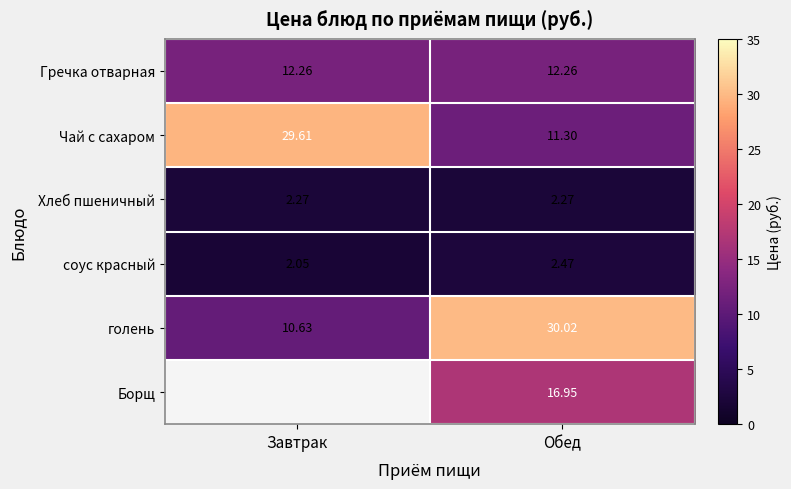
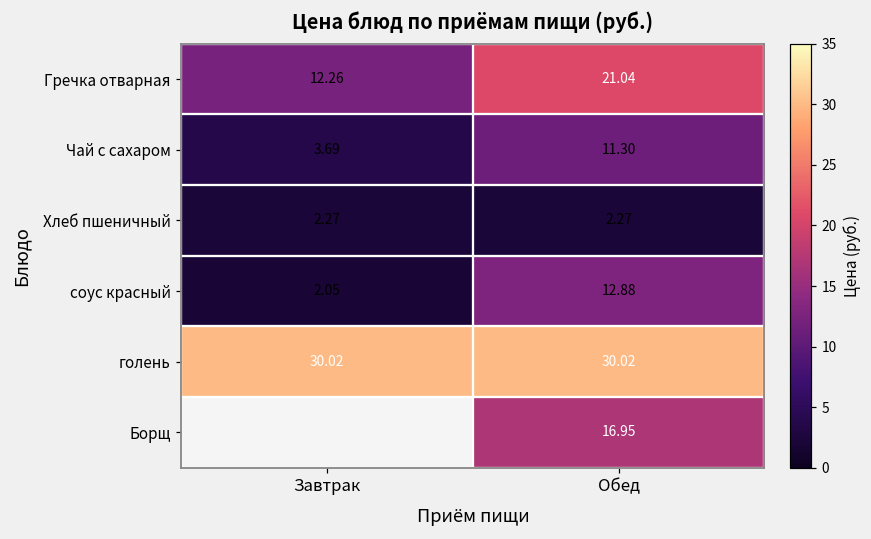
Гречка отварная, Обед: 12.26 -> 21.04
Чай с сахаром, Завтрак: 29.61 -> 3.69
соус красный, Обед: 2.47 -> 12.88
голень, Завтрак: 10.63 -> 30.02
